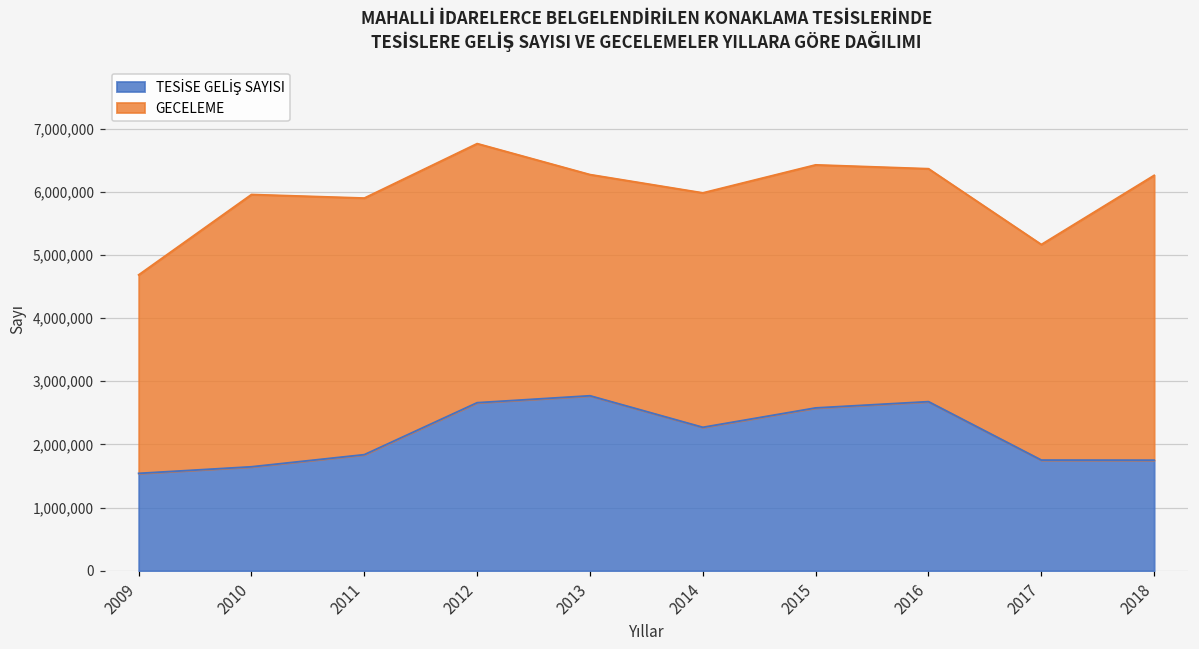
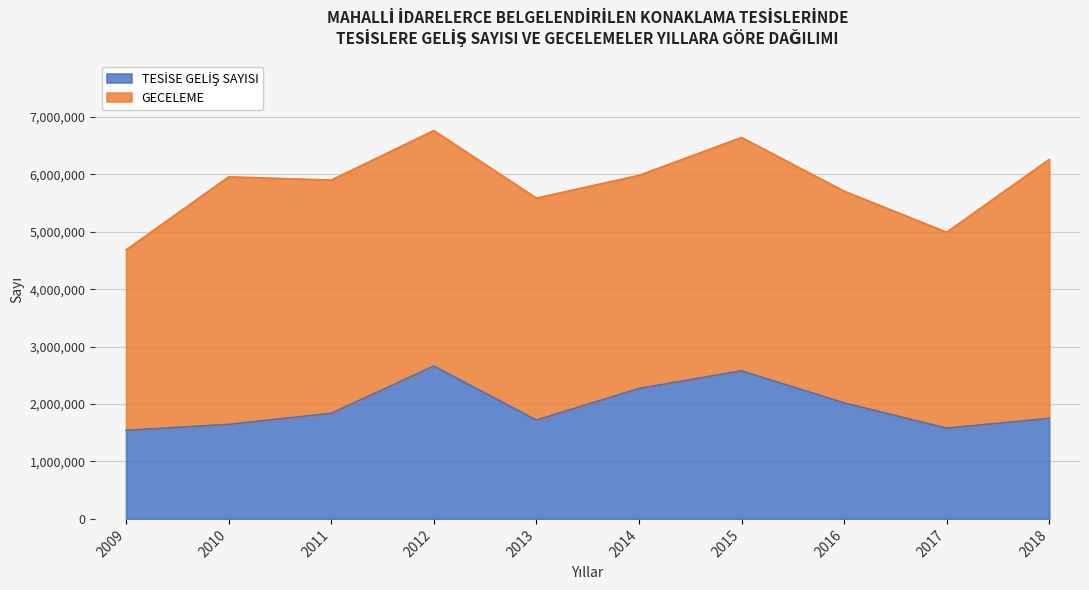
TESİSE GELİŞ SAYISI, 2013: 2,800,000 -> 1,700,000
GECELEME, 2013: 3,500,000 -> 3,900,000
GECELEME, 2015: 3,800,000 -> 4,100,000
TESİSE GELİŞ SAYISI, 2016: 2,700,000 -> 2,000,000
TESİSE GELİŞ SAYISI, 2017: 1,800,000 -> 1,600,000
